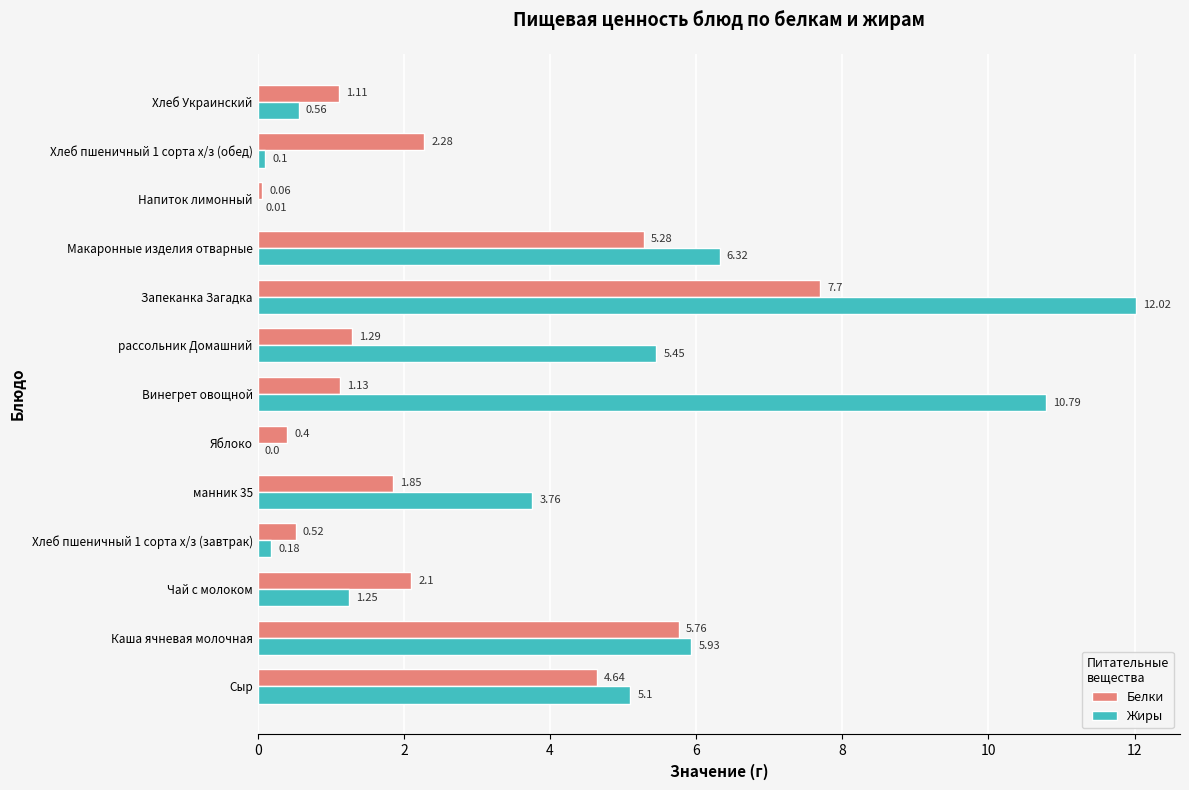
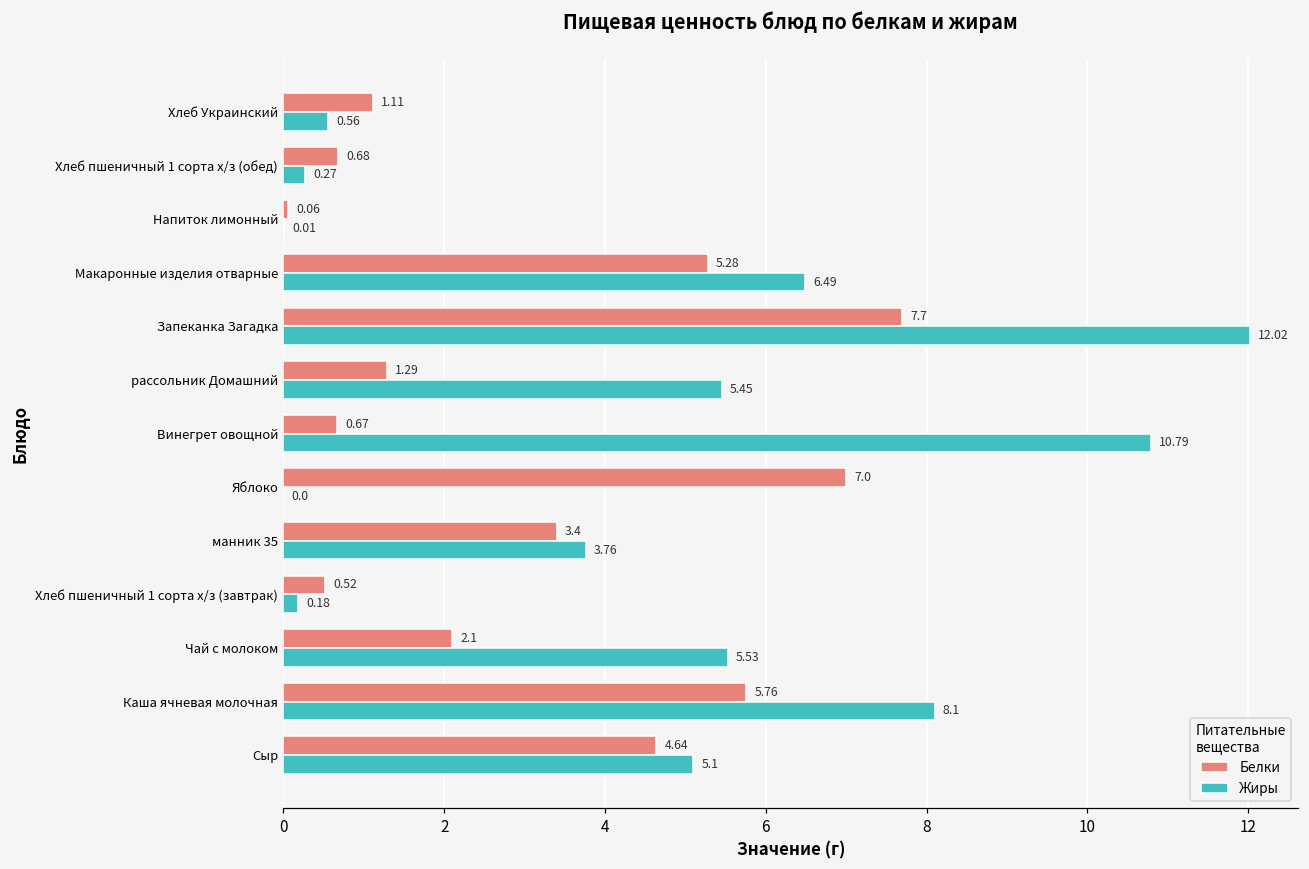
Белки, Хлеб пшеничный 1 сорта х/з (обед): 2.28 -> 0.68
Жиры, Хлеб пшеничный 1 сорта х/з (обед): 0.1 -> 0.27
Жиры, Макаронные изделия отварные: 6.32 -> 6.49
Белки, Винегрет овощной: 1.13 -> 0.67
Белки, Яблоко: 0.4 -> 7.0
Белки, манник 35: 1.85 -> 3.4
Жиры, Чай с молоком: 1.25 -> 5.53
Жиры, Каша ячневая молочная: 5.93 -> 8.1
